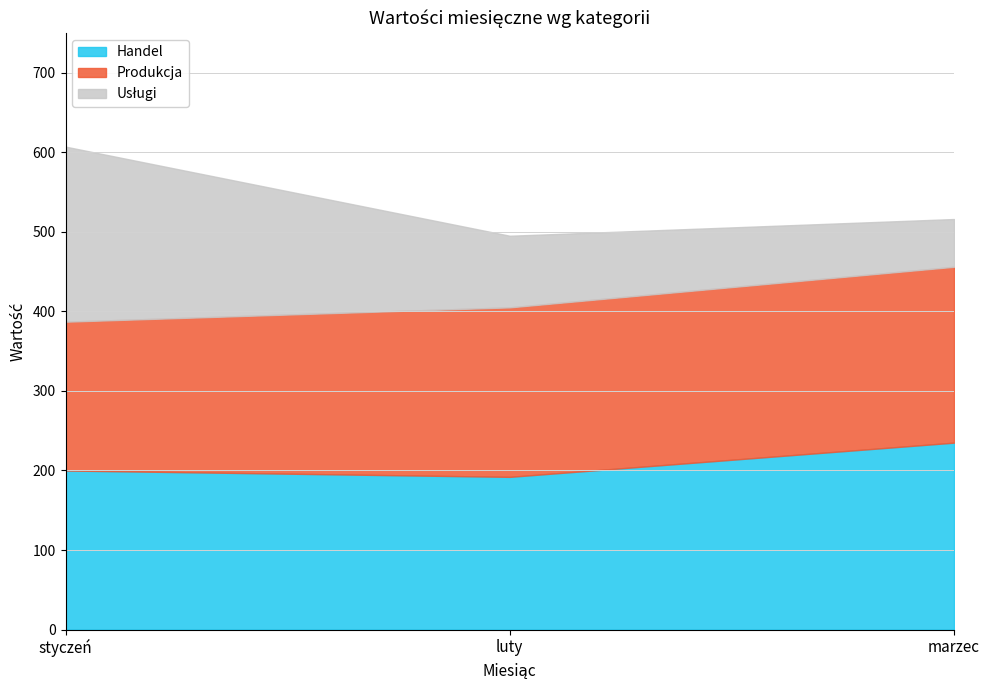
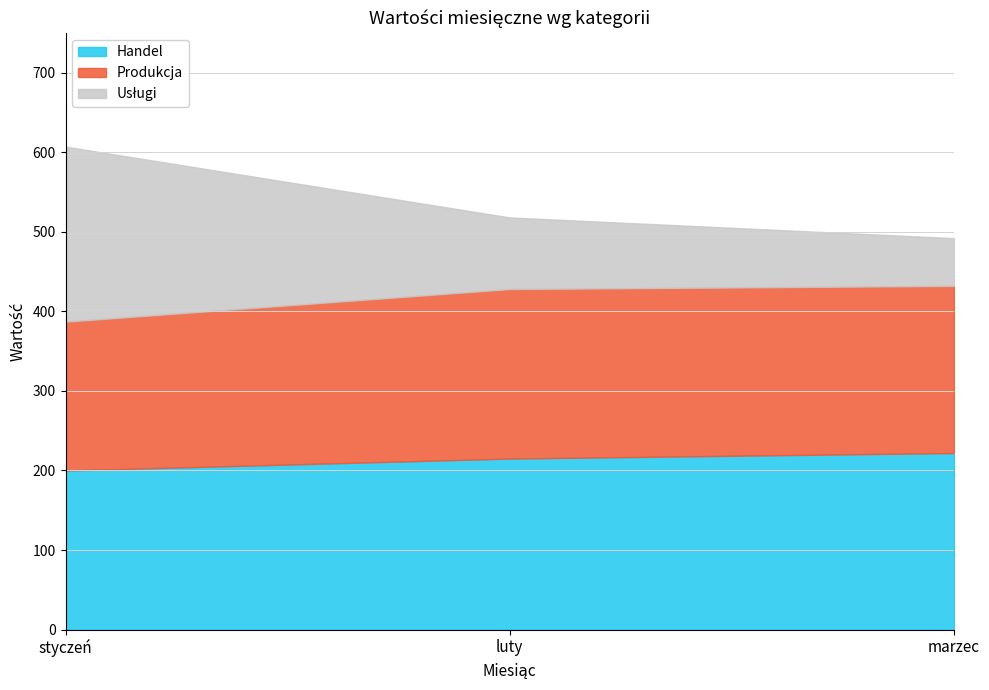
Handel, luty: 190 -> 220
Handel, marzec: 240 -> 220
Produkcja, marzec: 220 -> 210
